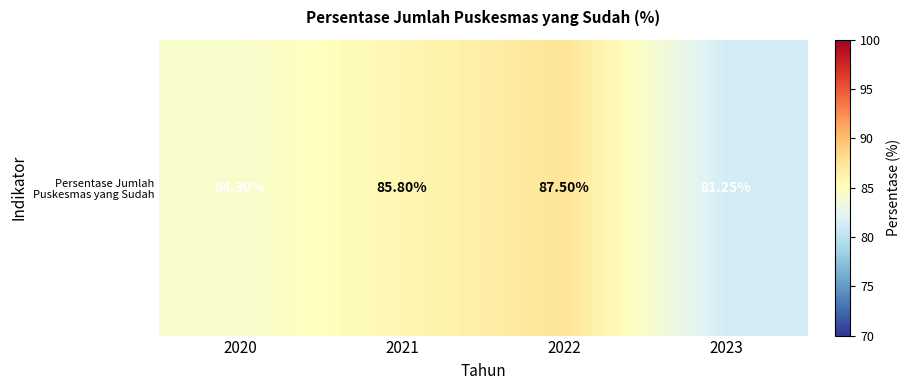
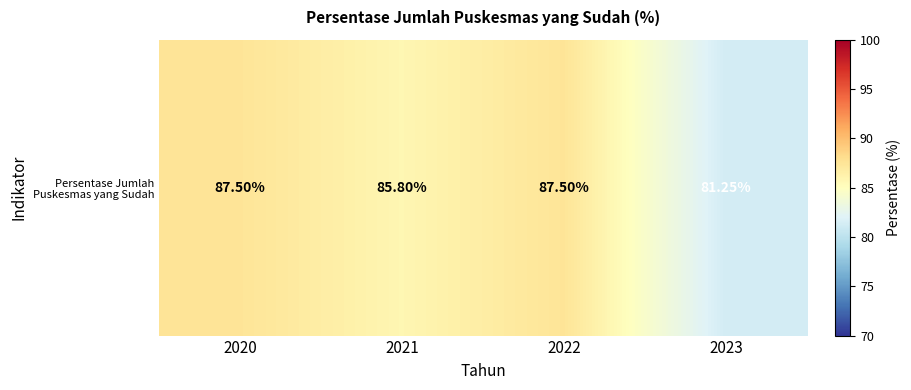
Persentase Jumlah Puskesmas yang Sudah, 2020: 84.30% -> 87.50%
